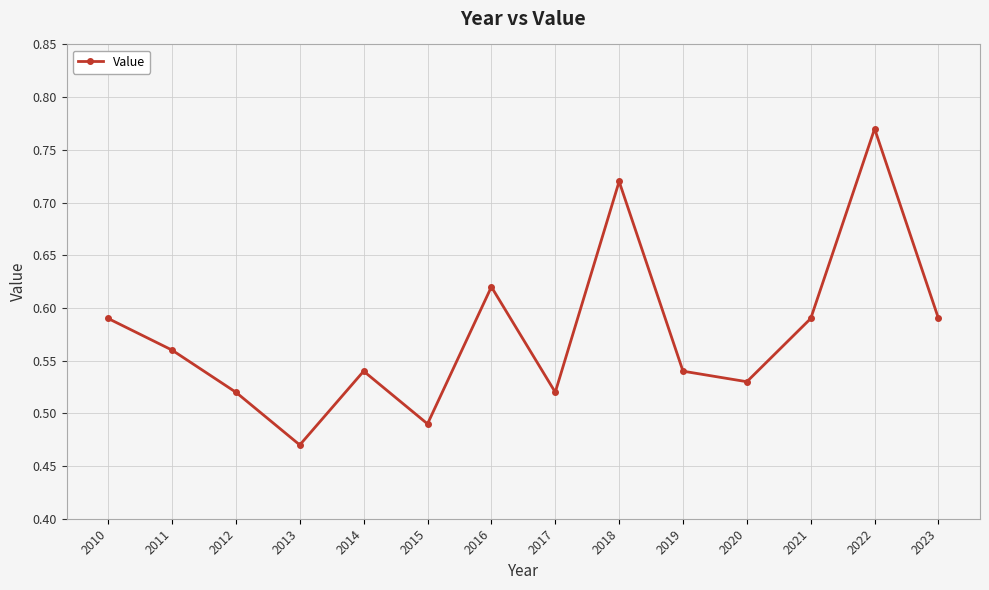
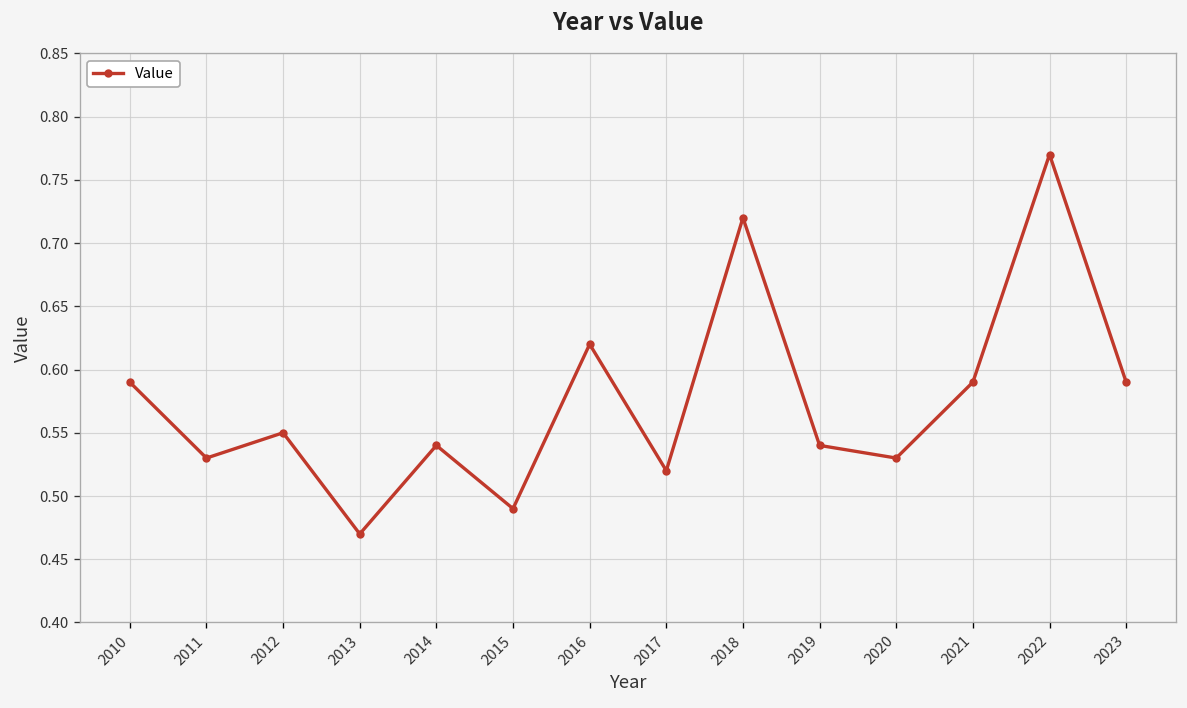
2011: 0.56 -> 0.53
2012: 0.52 -> 0.55
